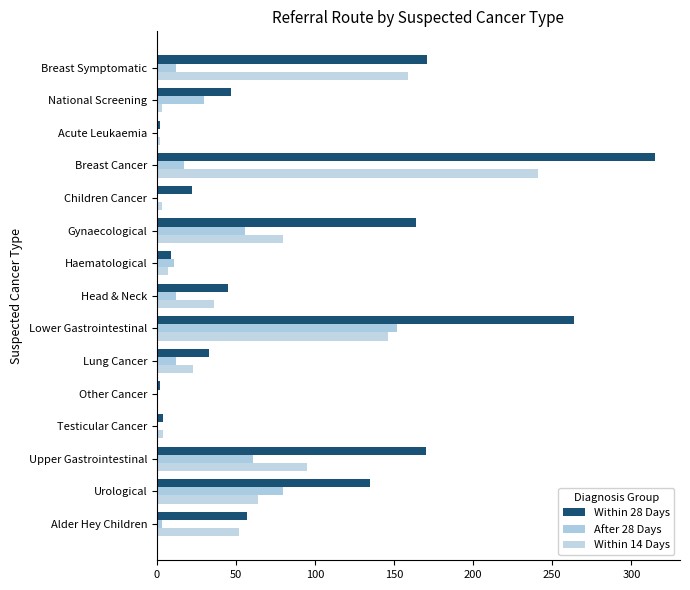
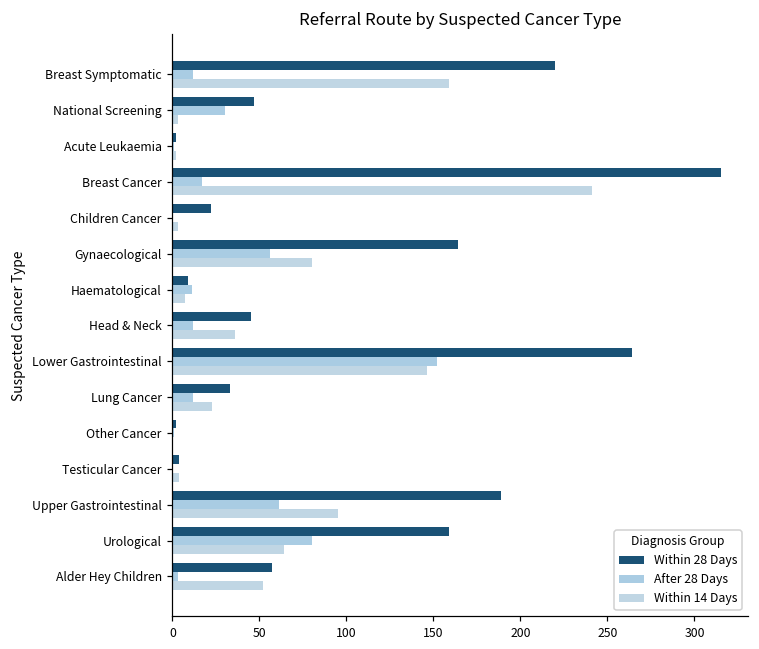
Within 28 Days, Breast Symptomatic: 171 -> 220
Within 28 Days, Upper Gastrointestinal: 170 -> 189
Within 28 Days, Urological: 135 -> 159
